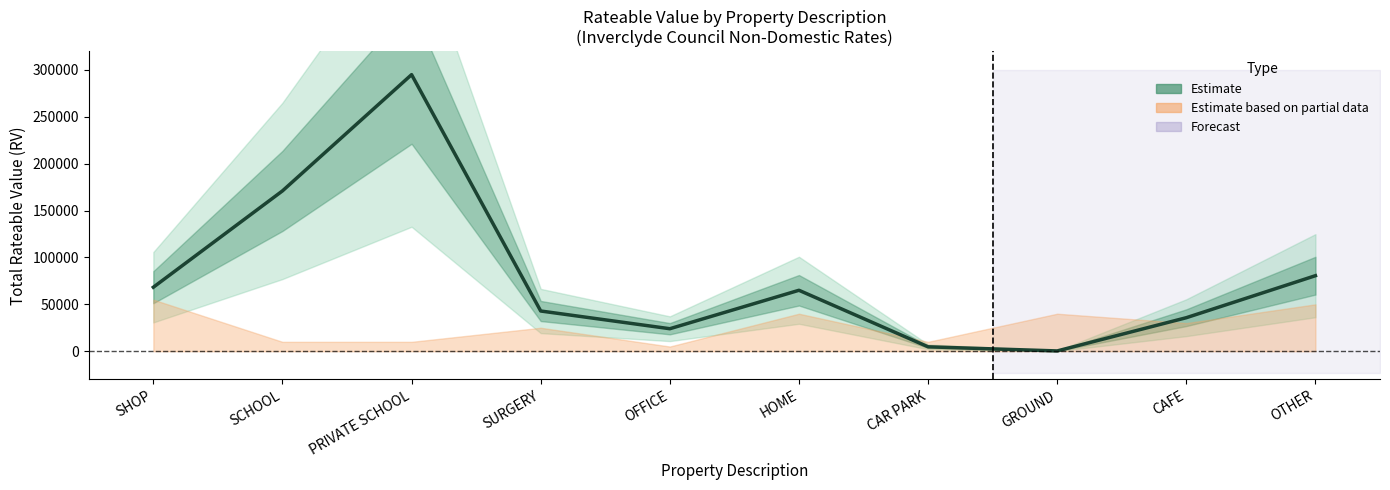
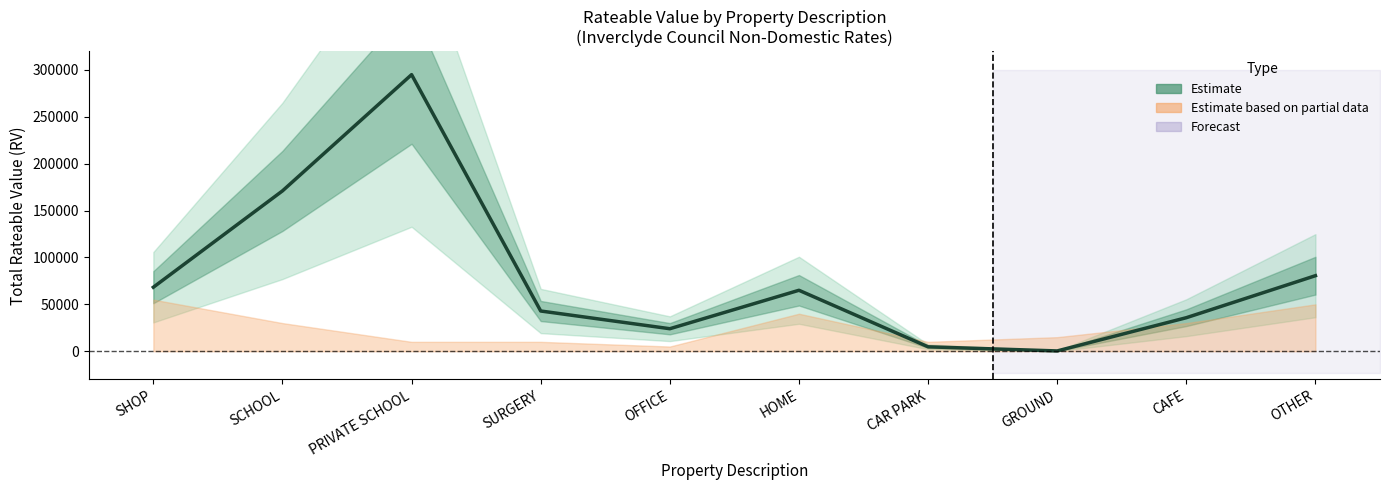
Estimate based on partial data, SCHOOL: 10000 -> 30000
Estimate based on partial data, SURGERY: 30000 -> 10000
Estimate based on partial data, GROUND: 40000 -> 20000
